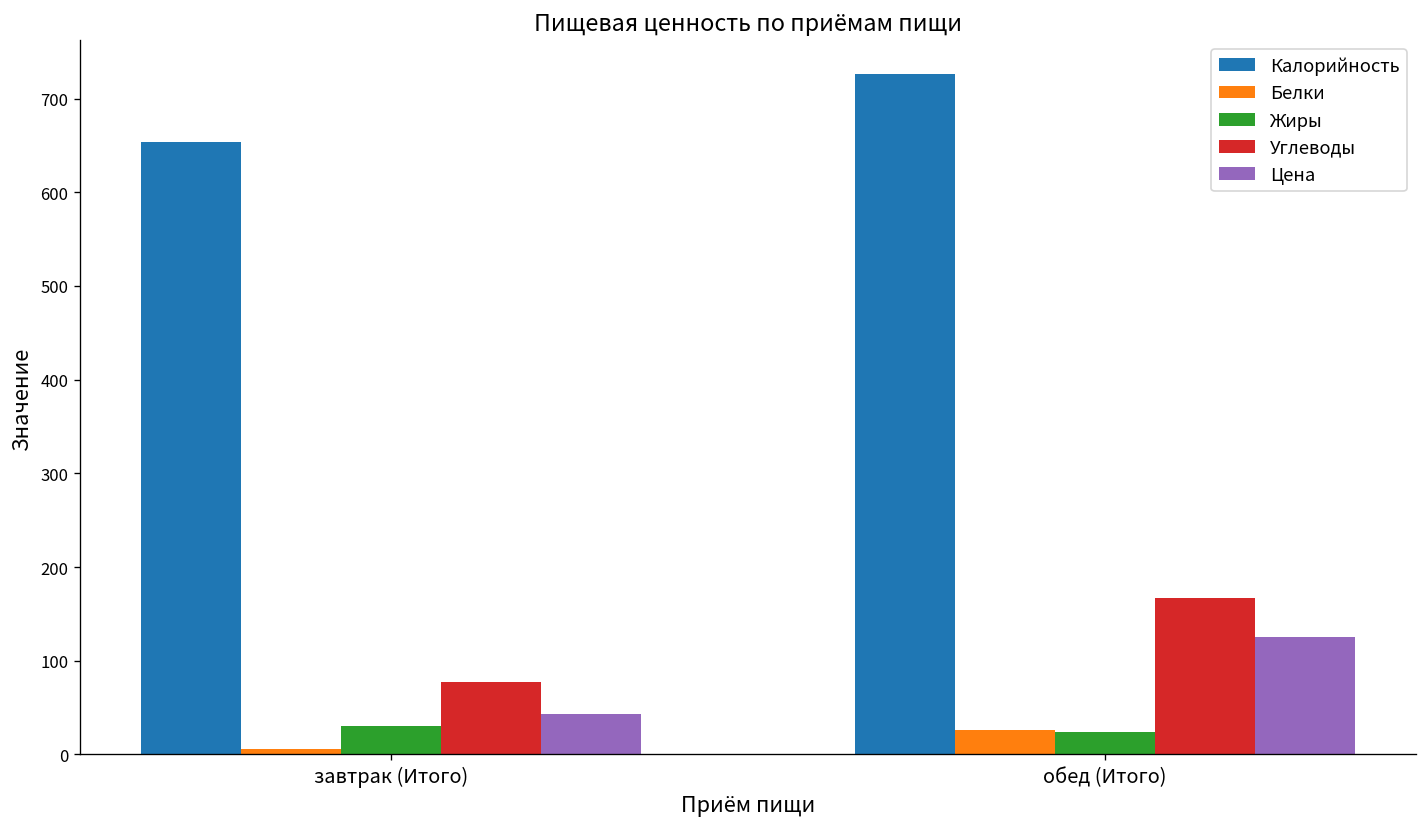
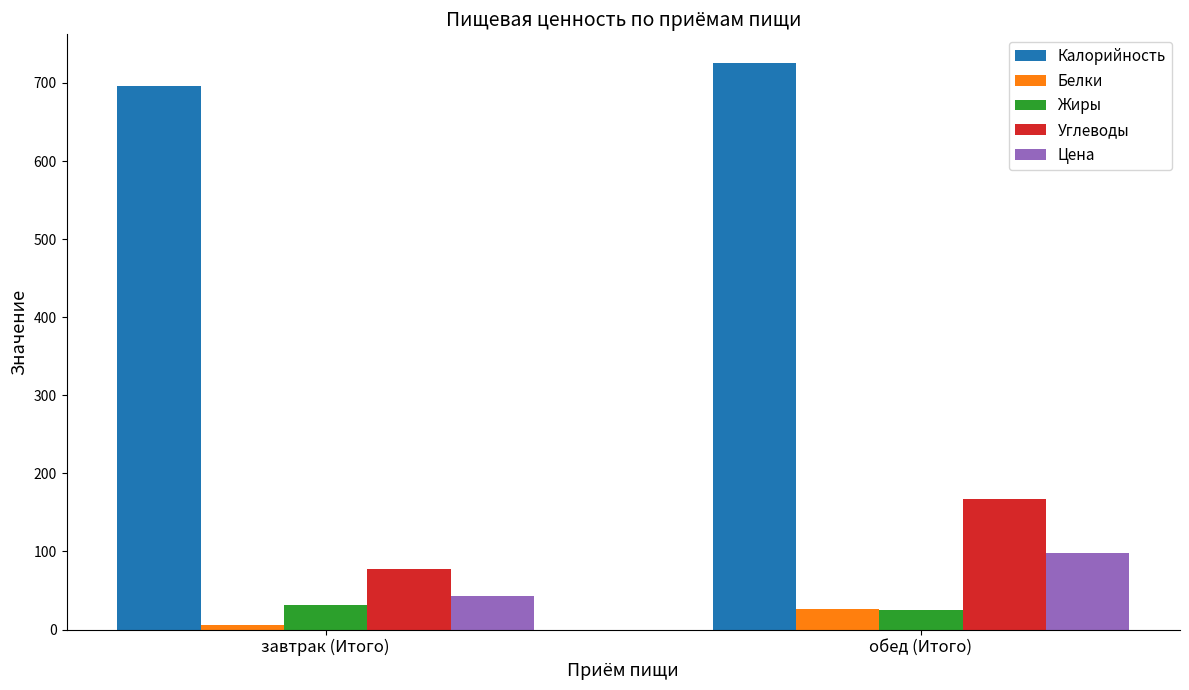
Калорийность, завтрак (Итого): 650 -> 700
Цена, обед (Итого): 130 -> 100
